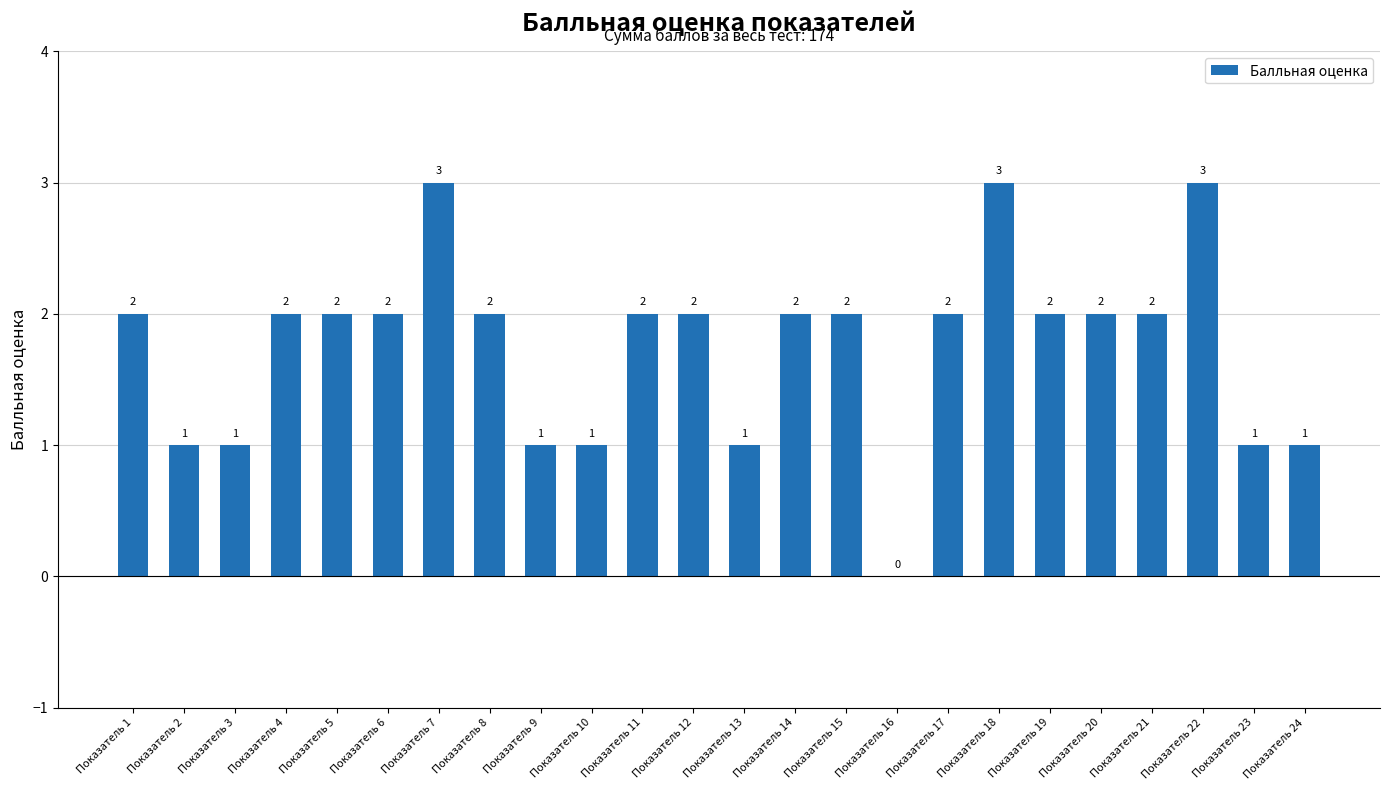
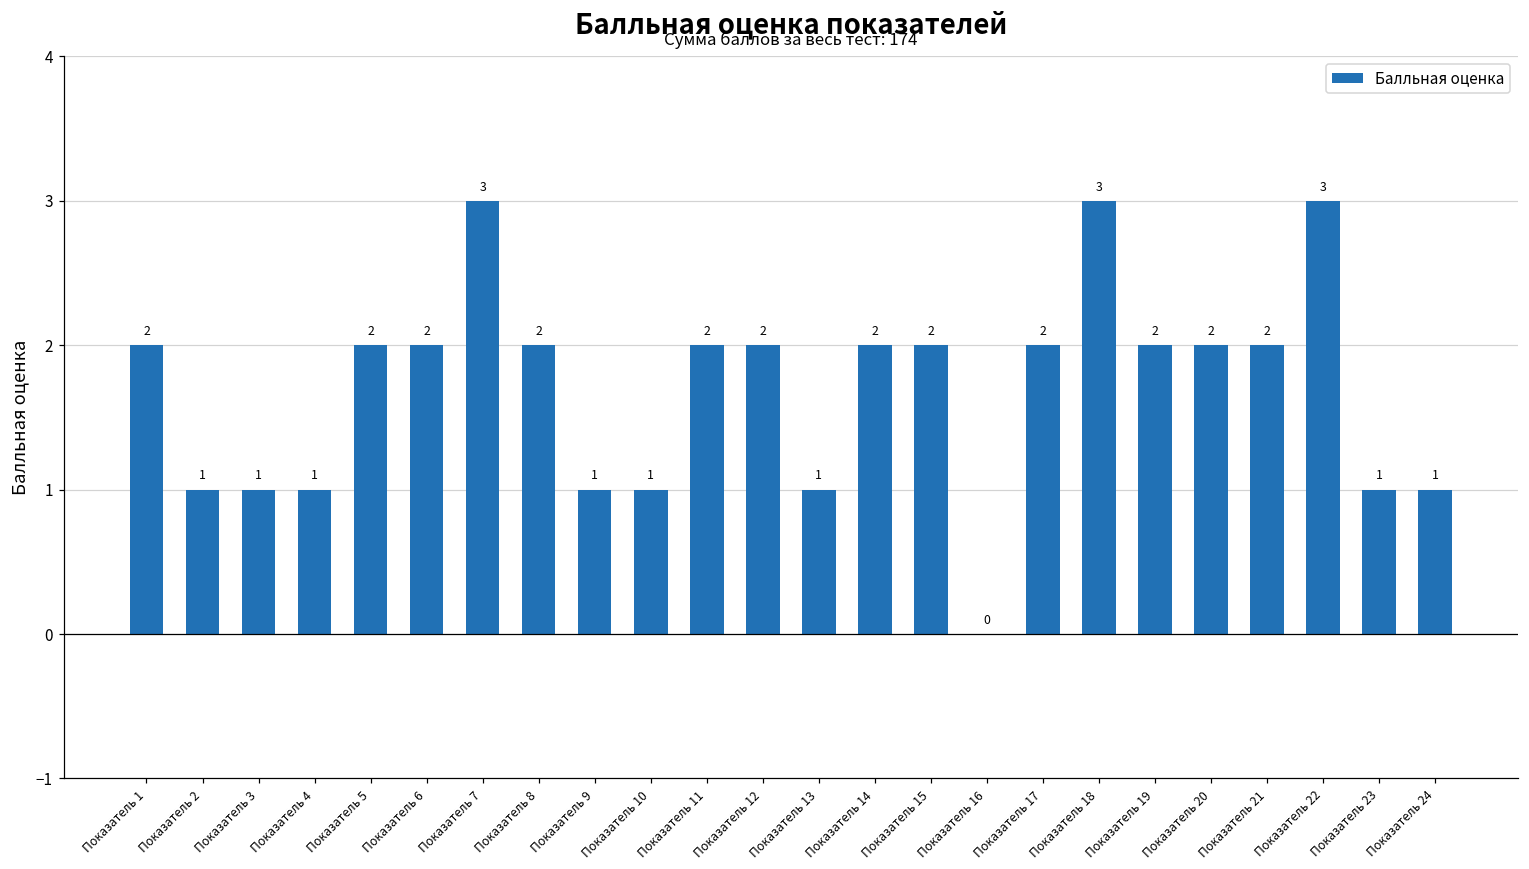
Показатель 4: 2 -> 1
